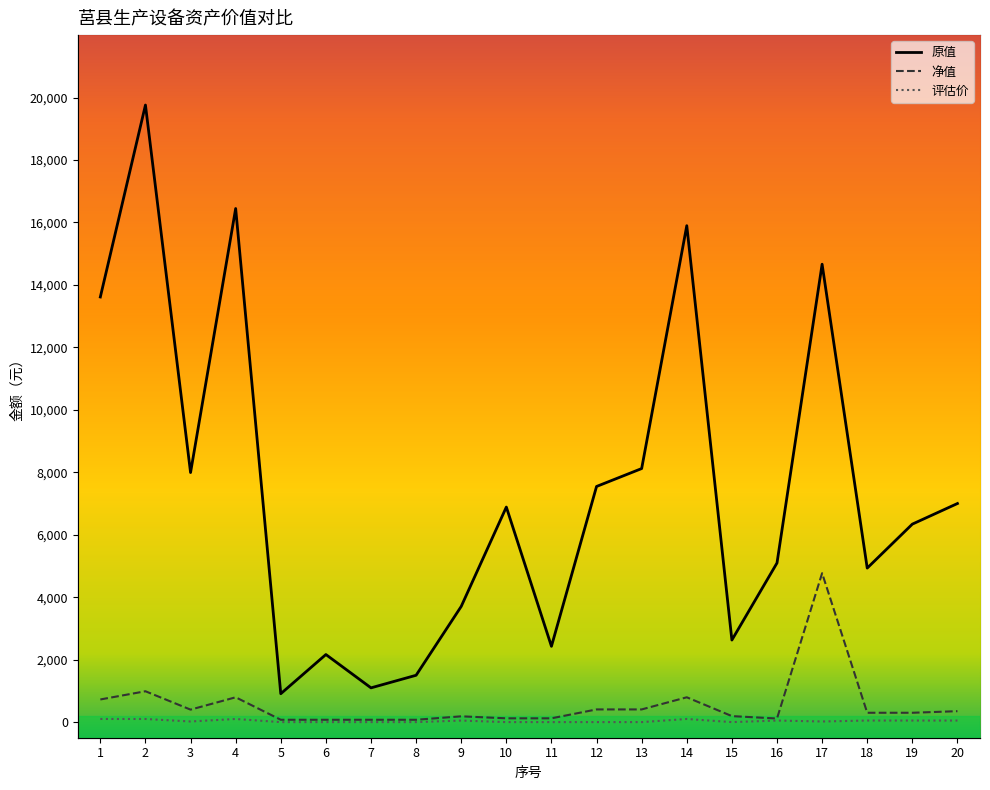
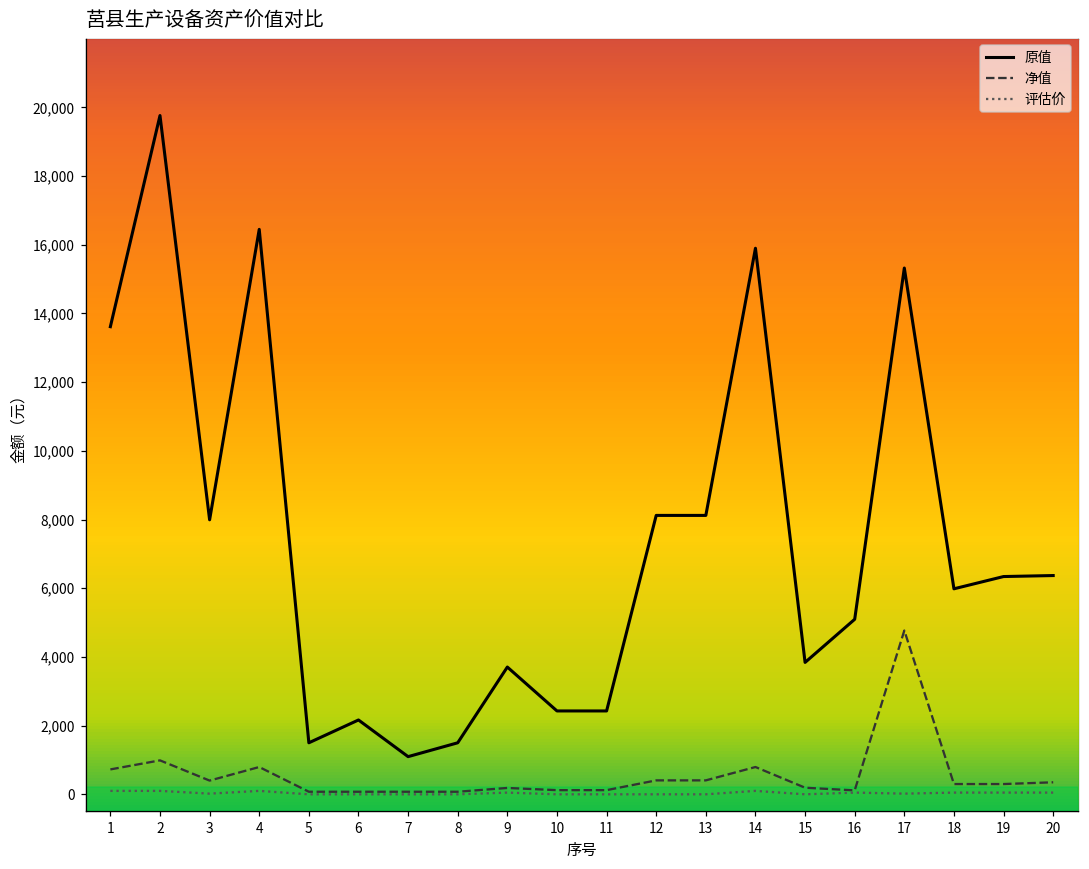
原值, 5: 900 -> 1,500
原值, 10: 6,900 -> 2,400
原值, 12: 7,500 -> 8,100
原值, 15: 2,600 -> 3,800
原值, 17: 14,700 -> 15,300
原值, 18: 4,900 -> 6,000
原值, 20: 7,000 -> 6,400
